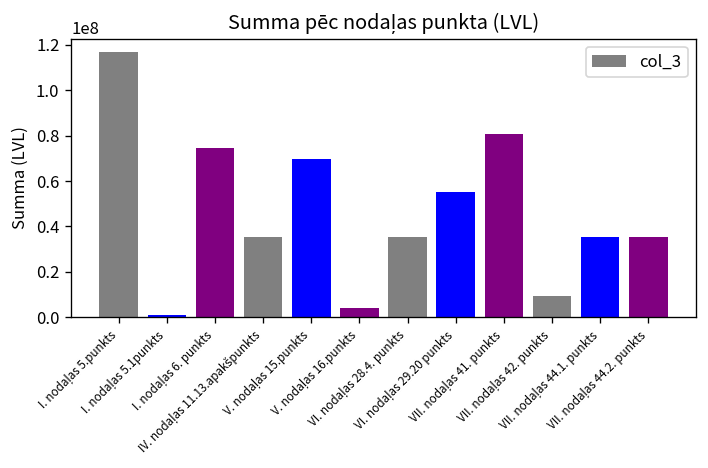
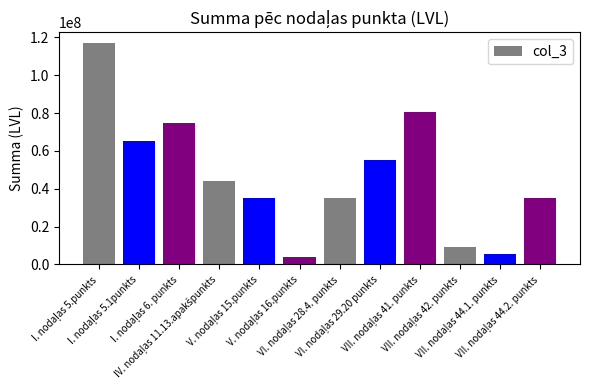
I. nodaļas 5.1punkts: 1000000 -> 65000000
IV. nodaļas 11.13.apakšpunkts: 35000000 -> 44000000
V. nodaļas 15.punkts: 70000000 -> 35000000
VII. nodaļas 44.1. punkts: 35000000 -> 5000000
